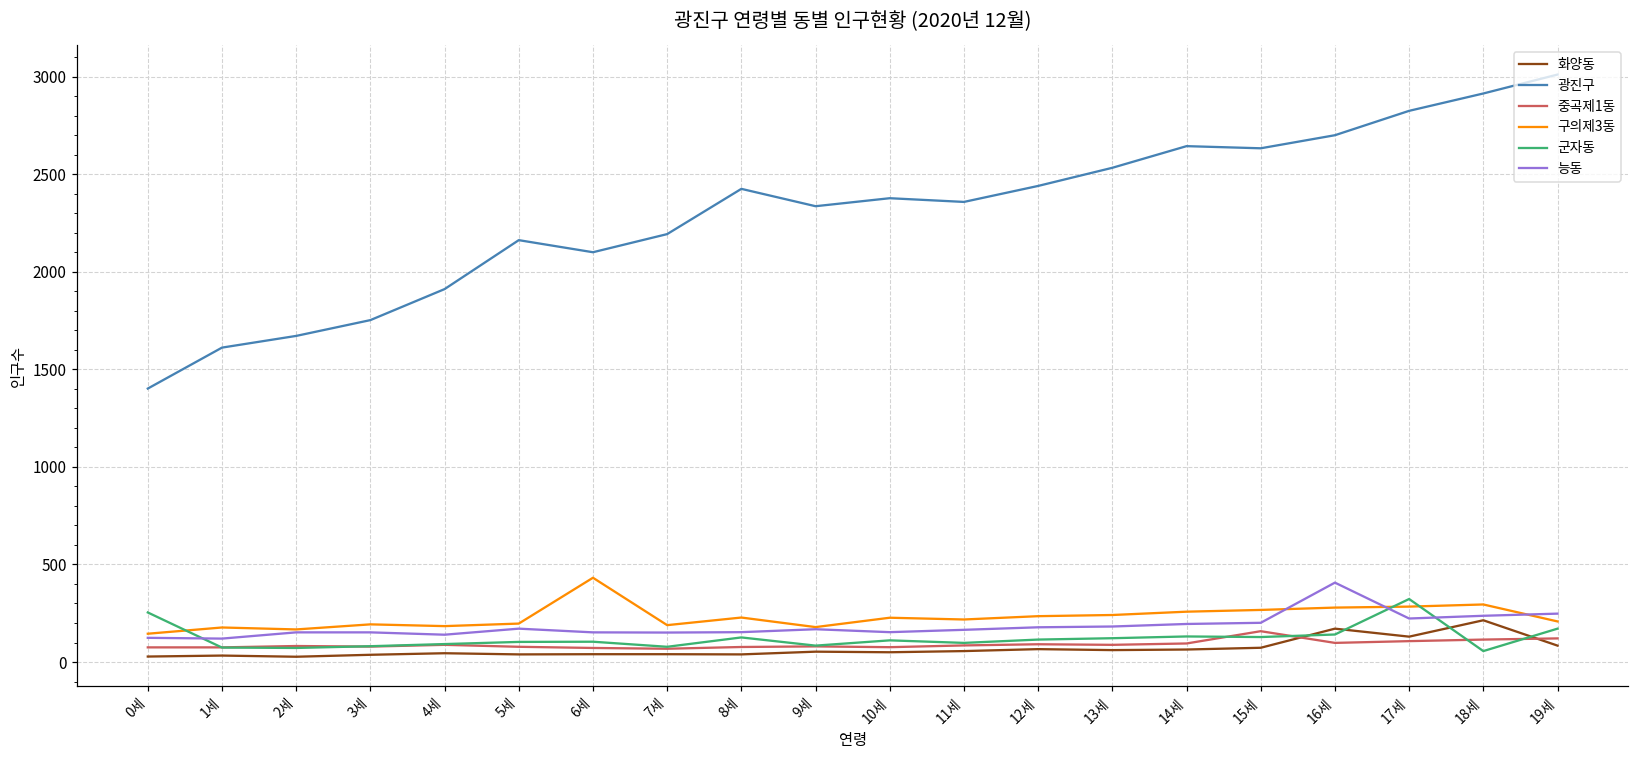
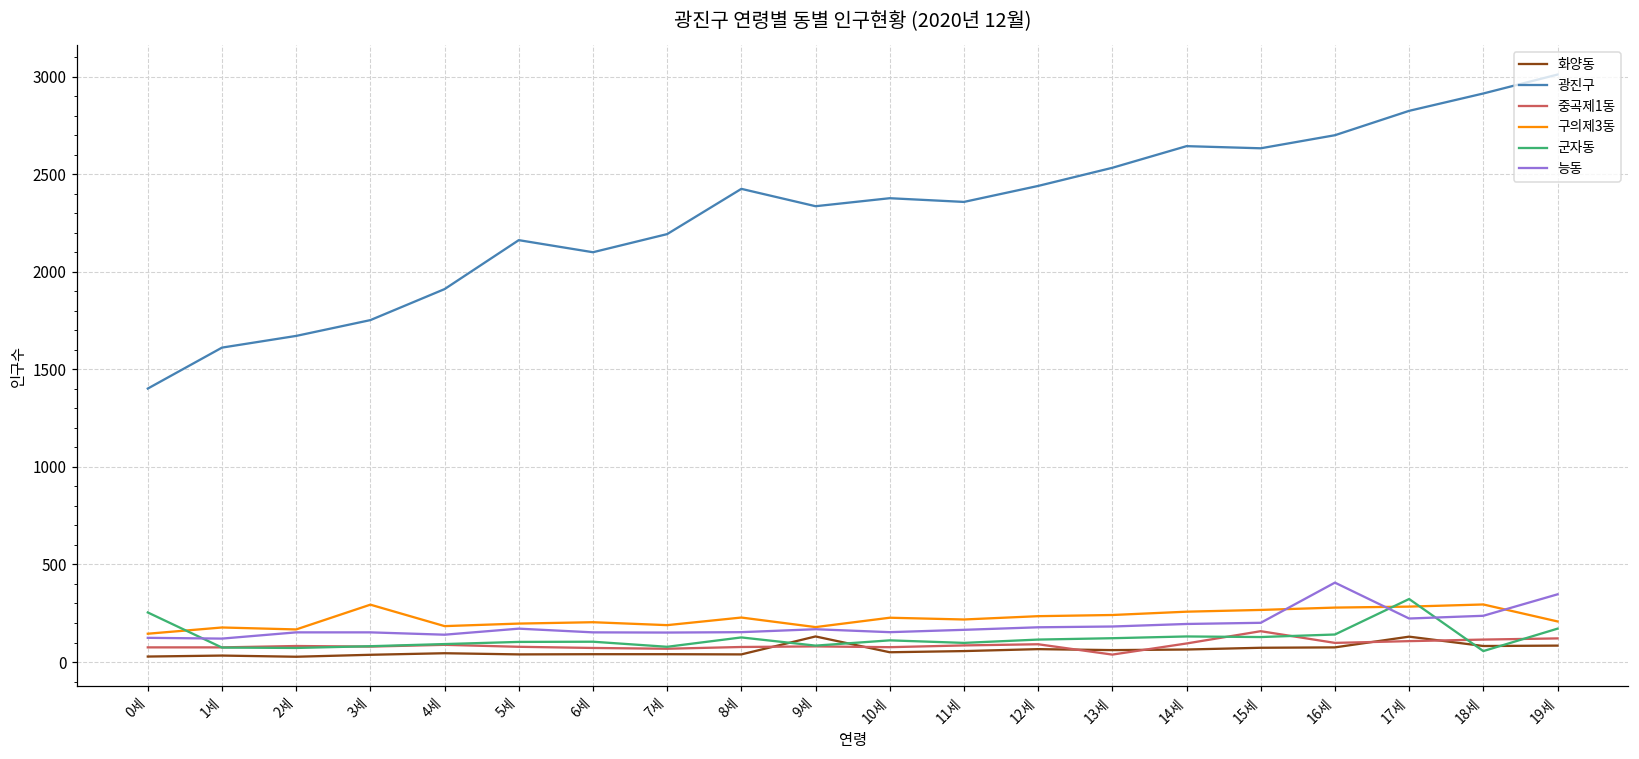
구의제3동, 3세: 190 -> 290
구의제3동, 6세: 430 -> 200
화양동, 9세: 50 -> 130
중곡제1동, 13세: 90 -> 40
화양동, 16세: 170 -> 80
화양동, 18세: 210 -> 80
능동, 19세: 250 -> 350
